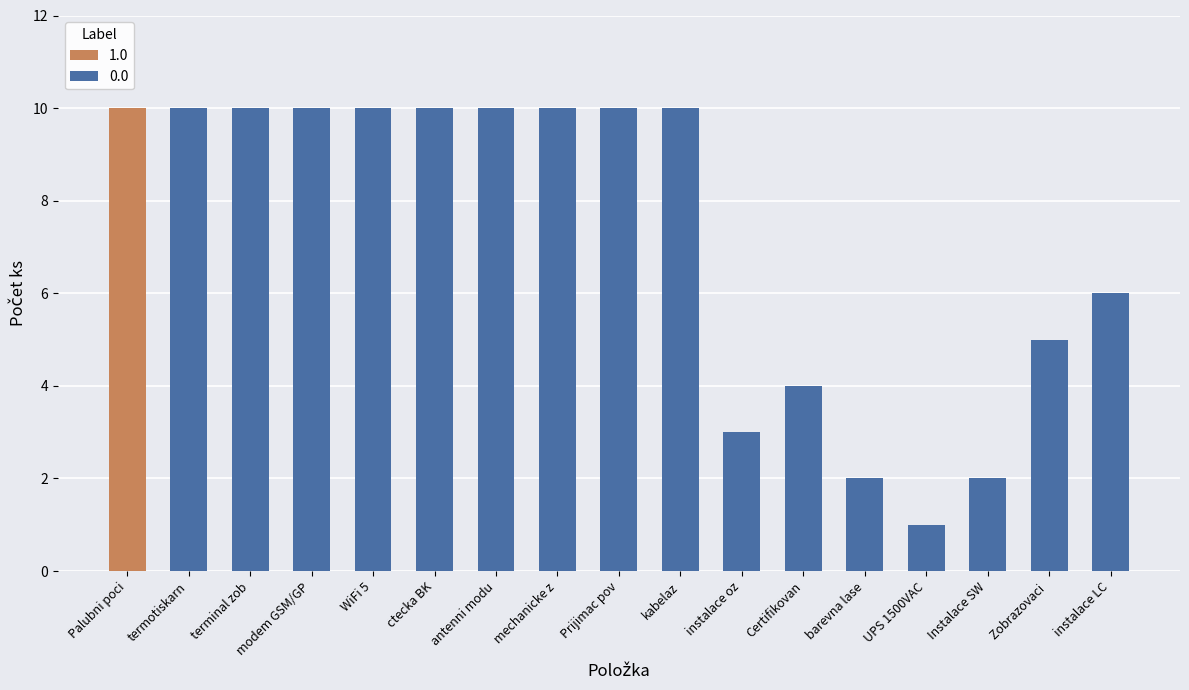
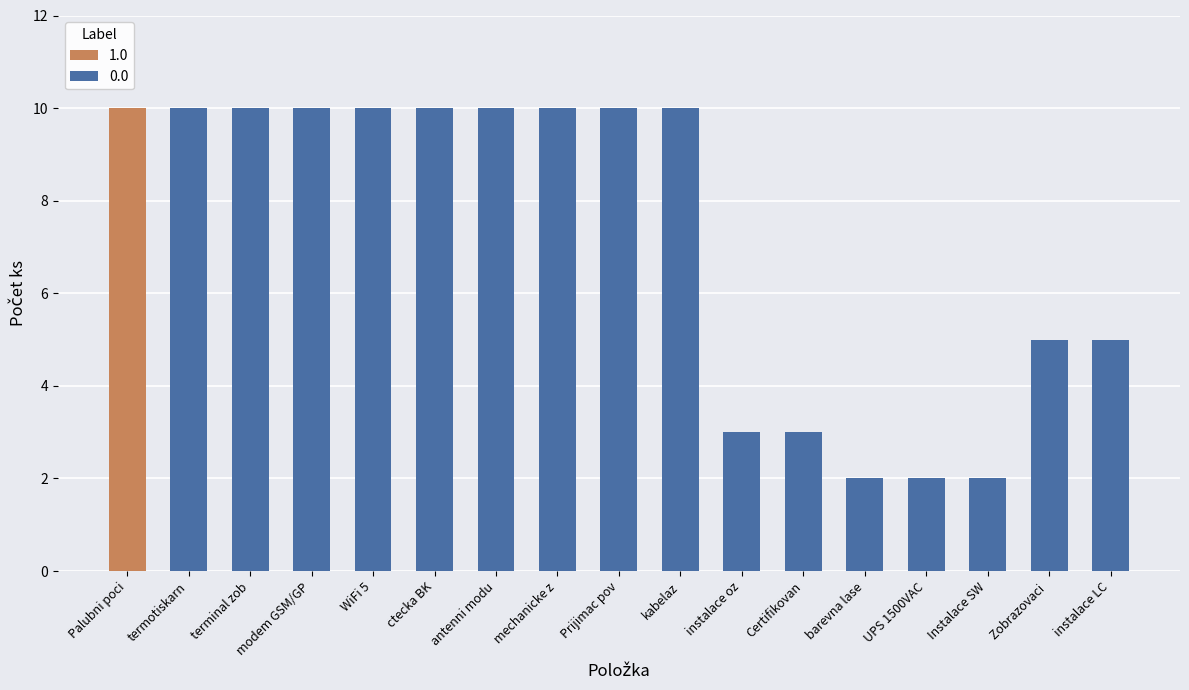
0.0, Certifikovan: 4 -> 3
0.0, UPS 1500VAC: 1 -> 2
0.0, instalace LC: 6 -> 5
